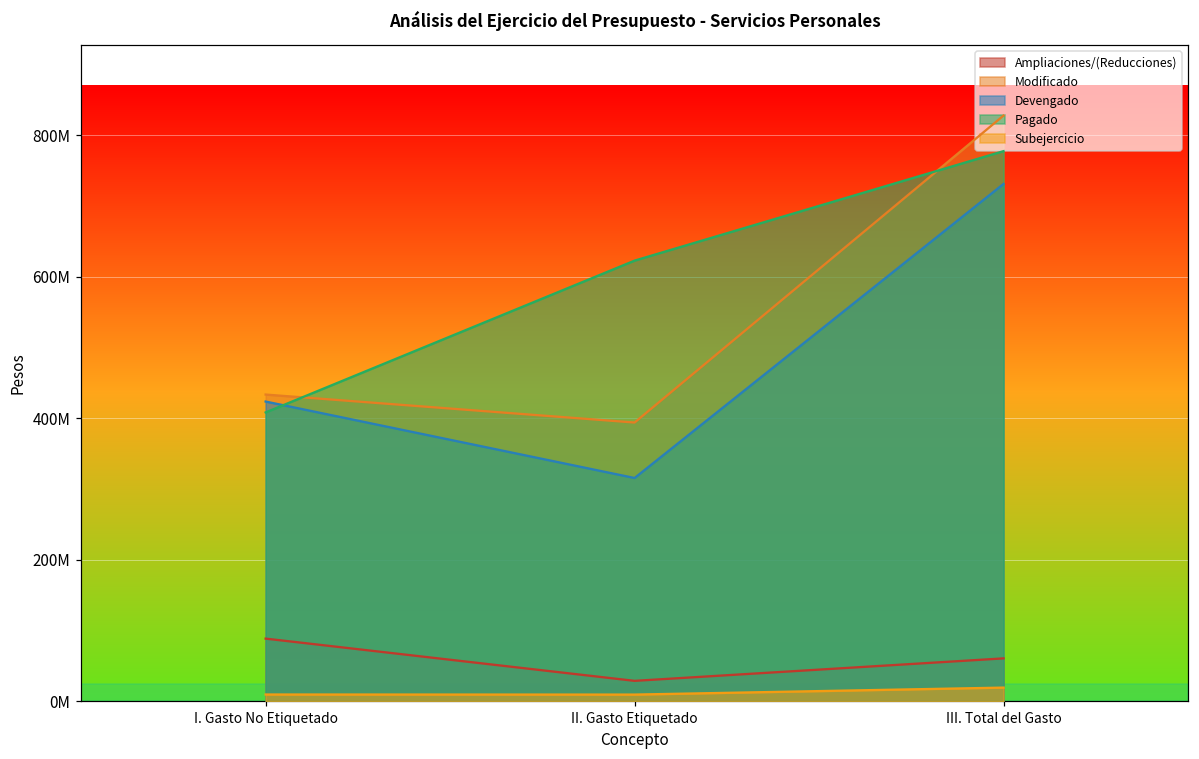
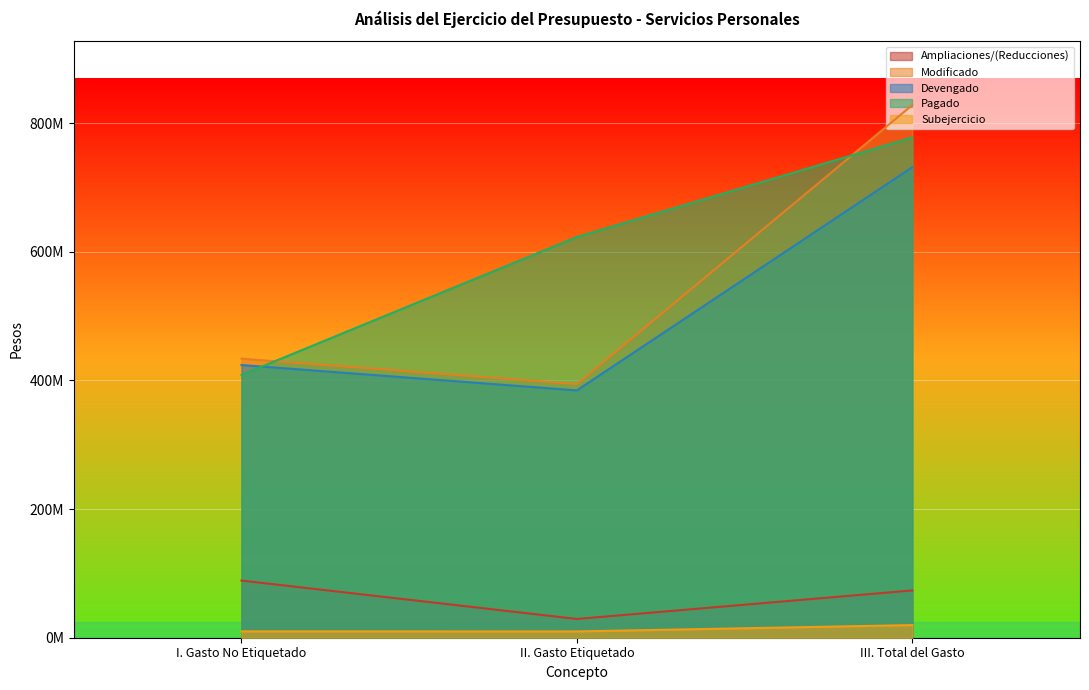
Devengado, II. Gasto Etiquetado: 320000000 -> 380000000
Ampliaciones/(Reducciones), III. Total del Gasto: 60000000 -> 70000000
